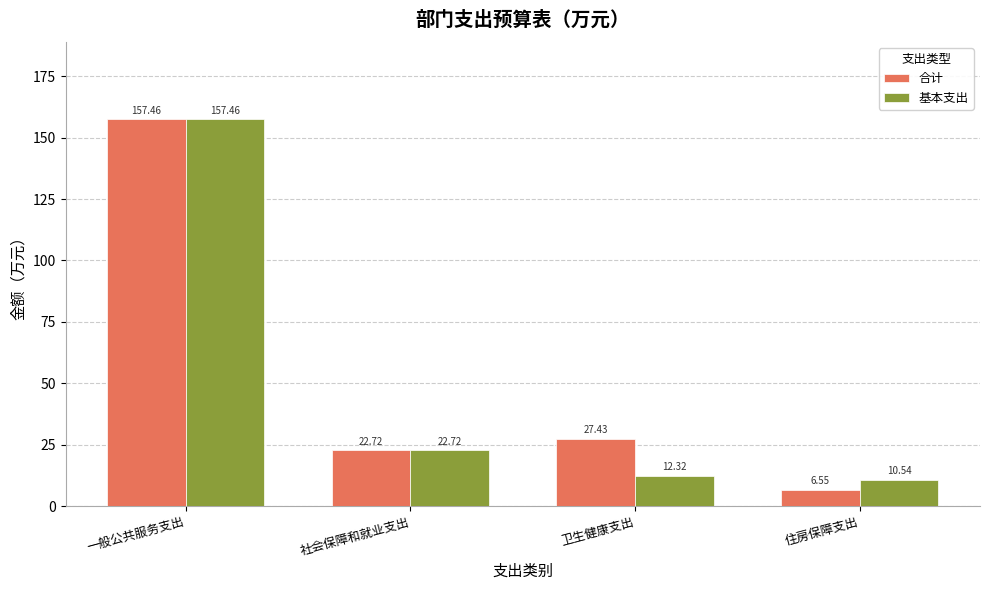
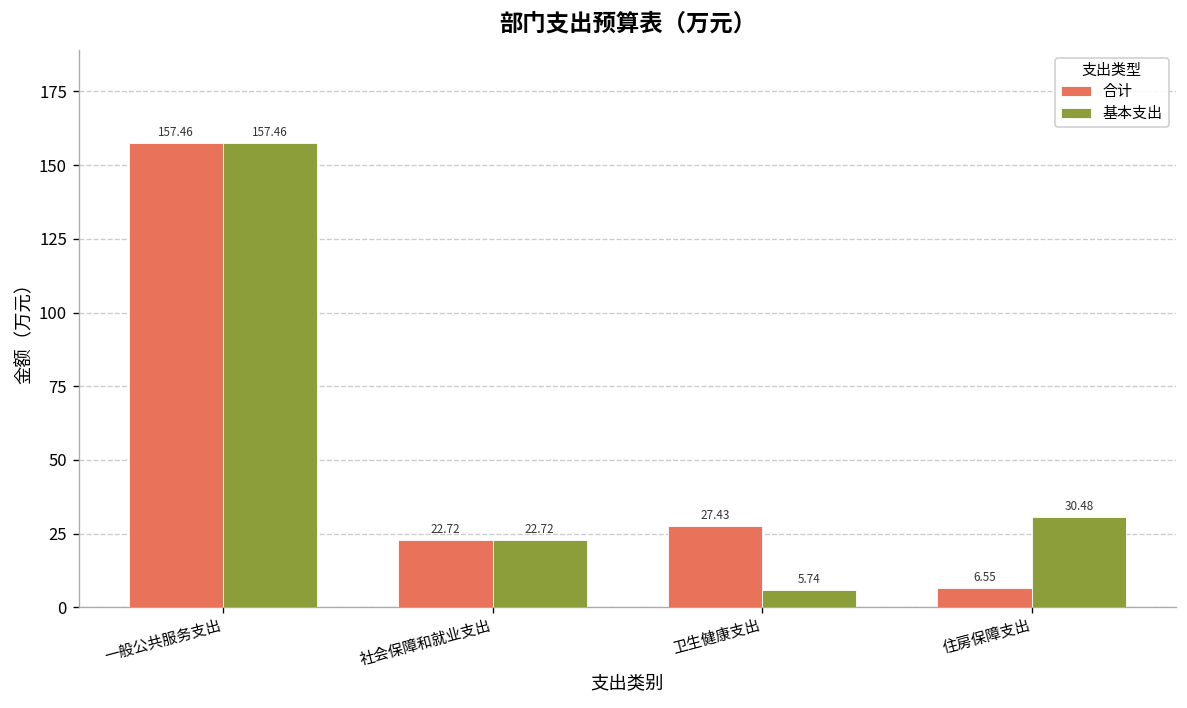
基本支出, 卫生健康支出: 12.32 -> 5.74
基本支出, 住房保障支出: 10.54 -> 30.48
